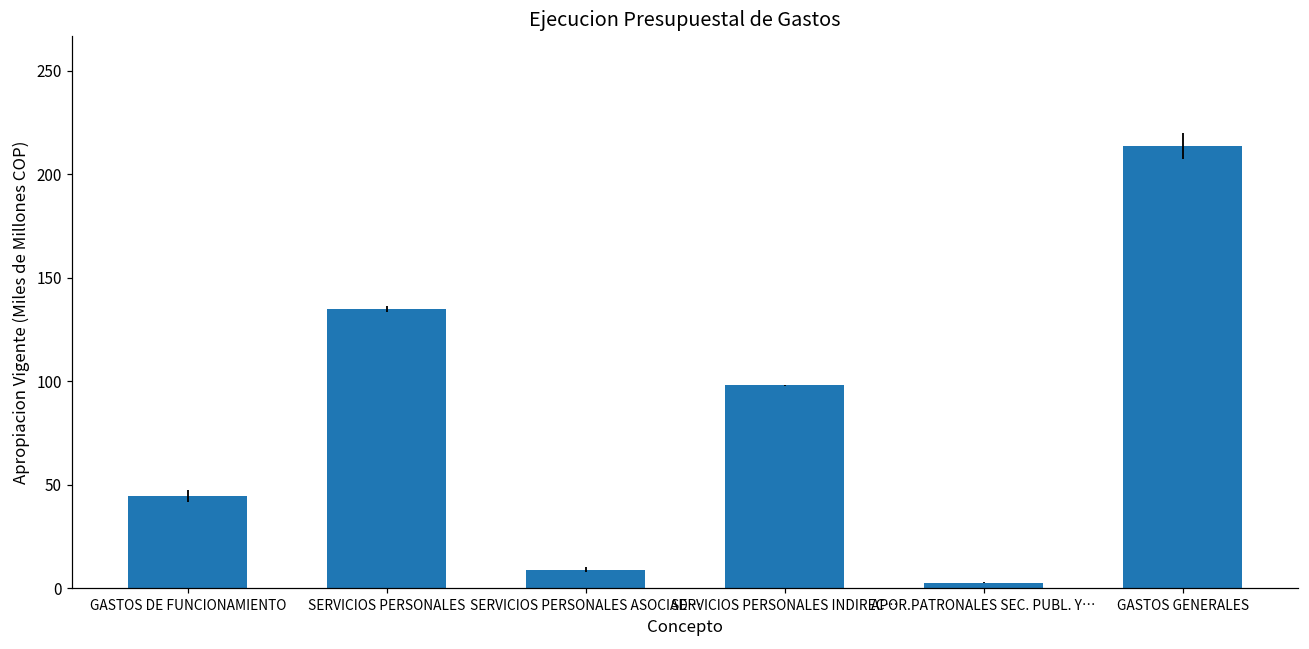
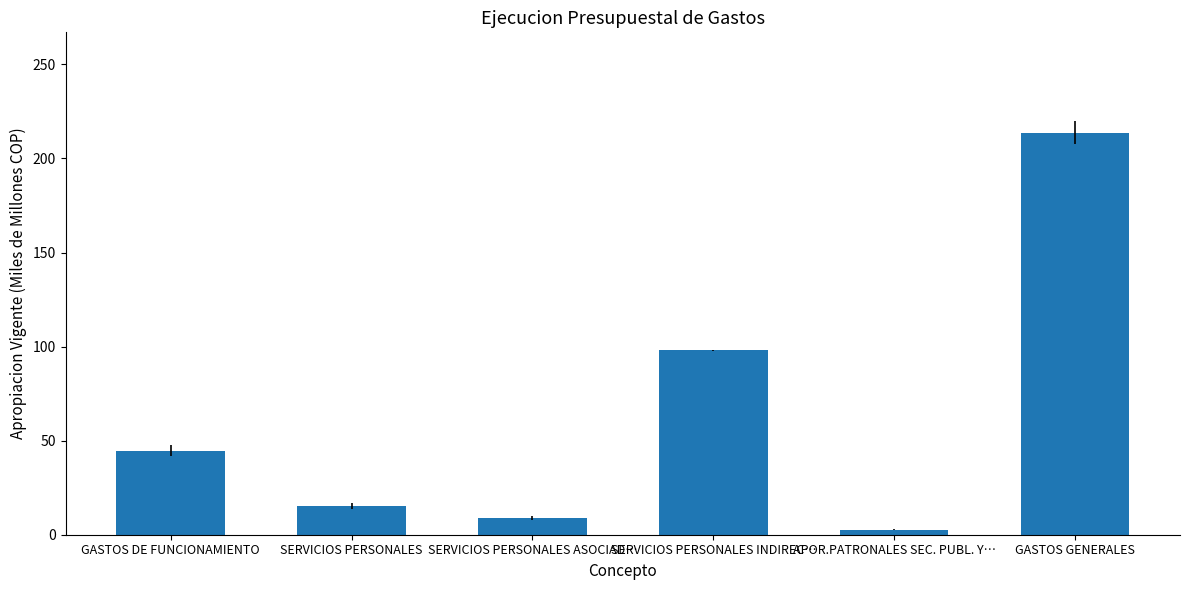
SERVICIOS PERSONALES: 135 -> 15
